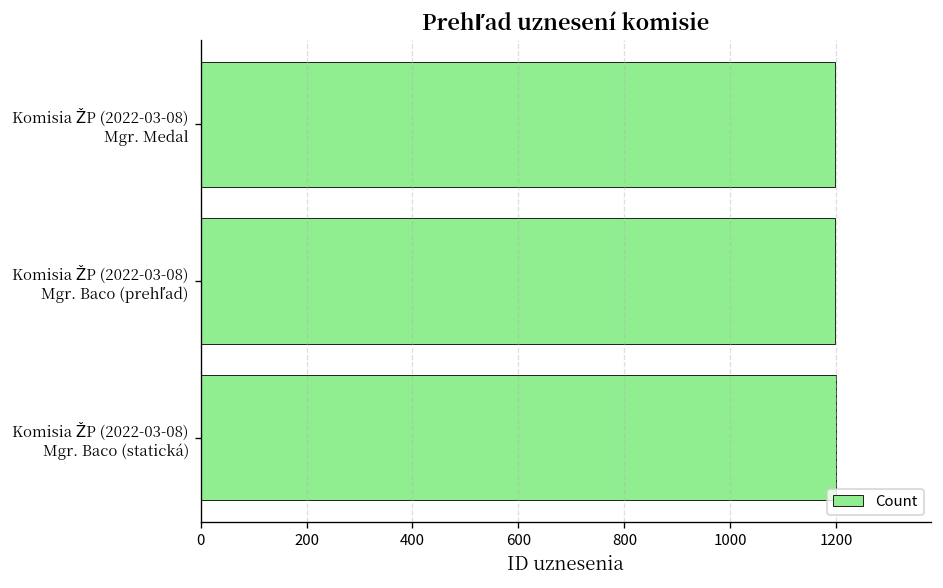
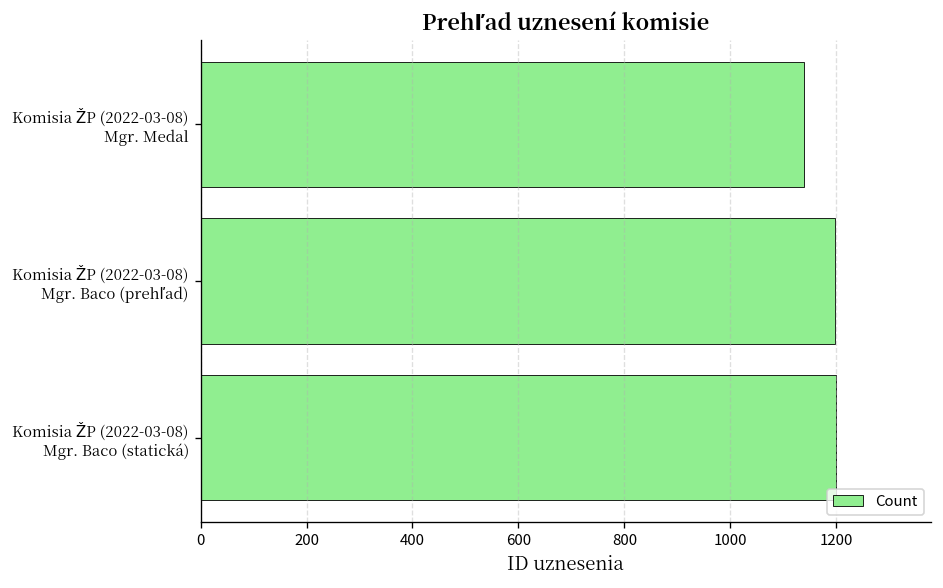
Komisia ŽP (2022-03-08) Mgr. Medal: 1200 -> 1140
